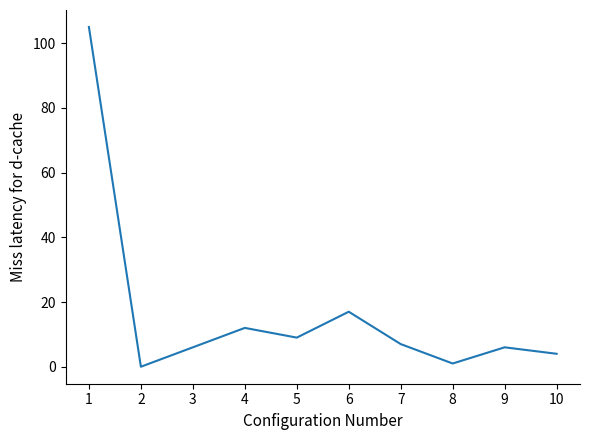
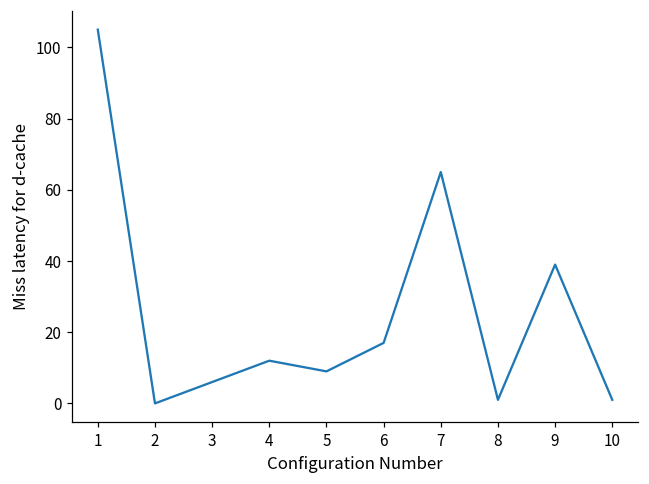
7: 7 -> 65
9: 6 -> 39
10: 4 -> 1
